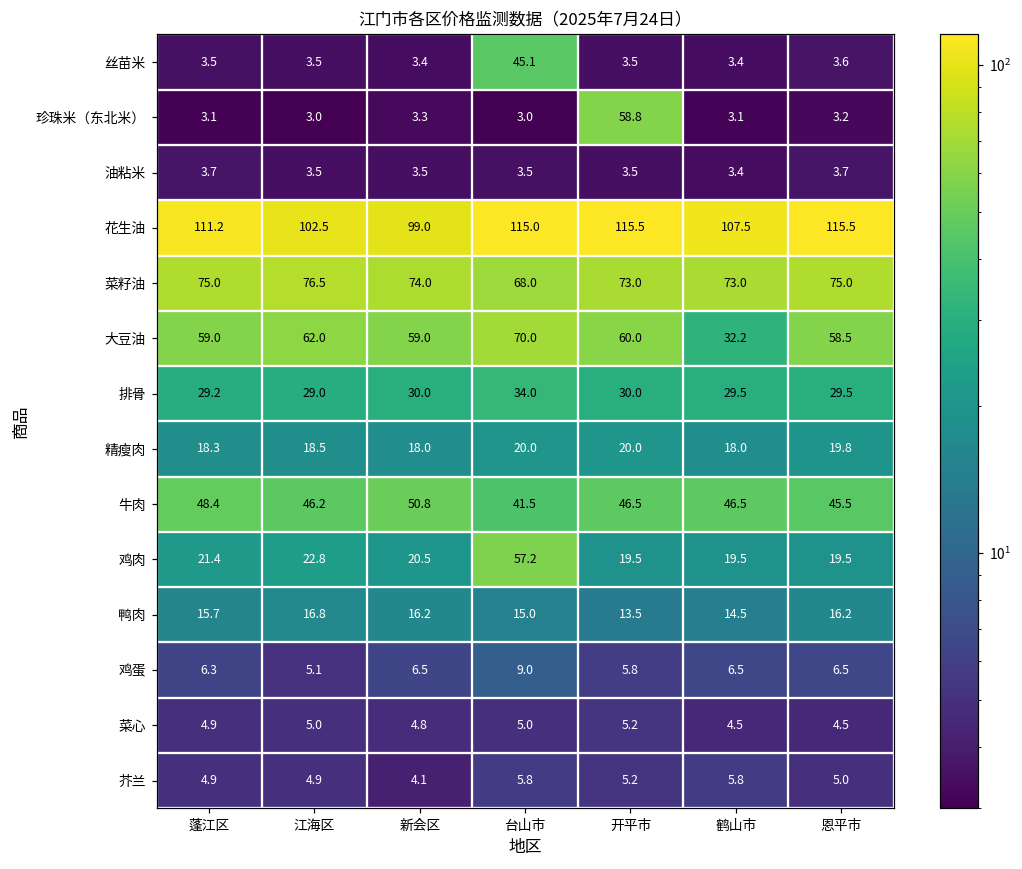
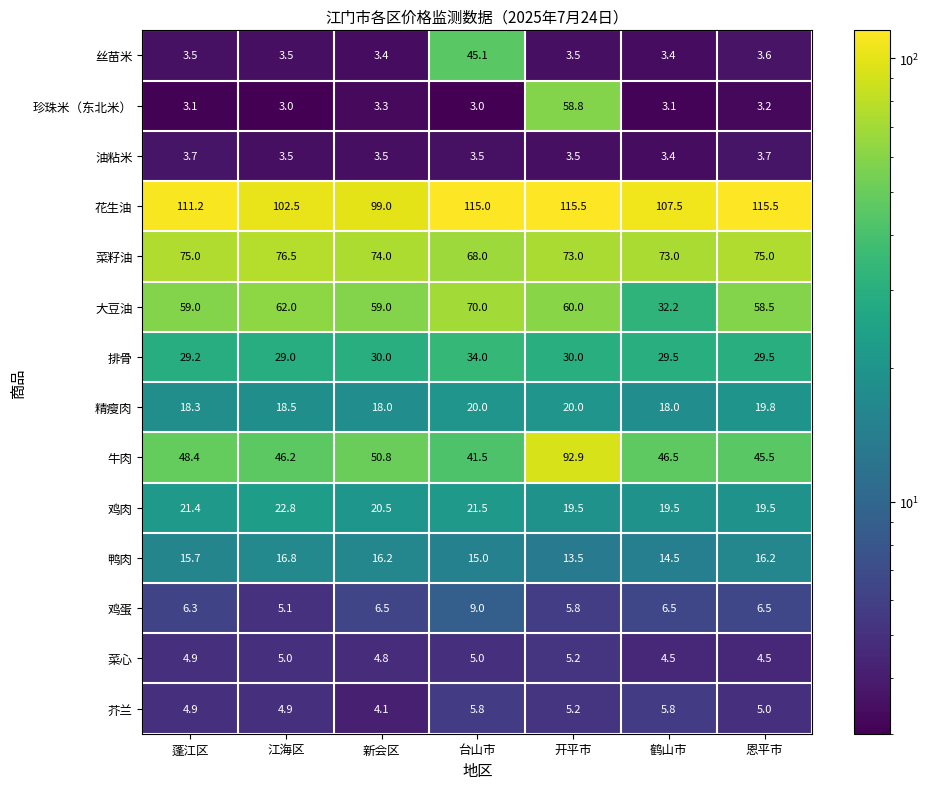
牛肉, 开平市: 46.5 -> 92.9
鸡肉, 台山市: 57.2 -> 21.5
